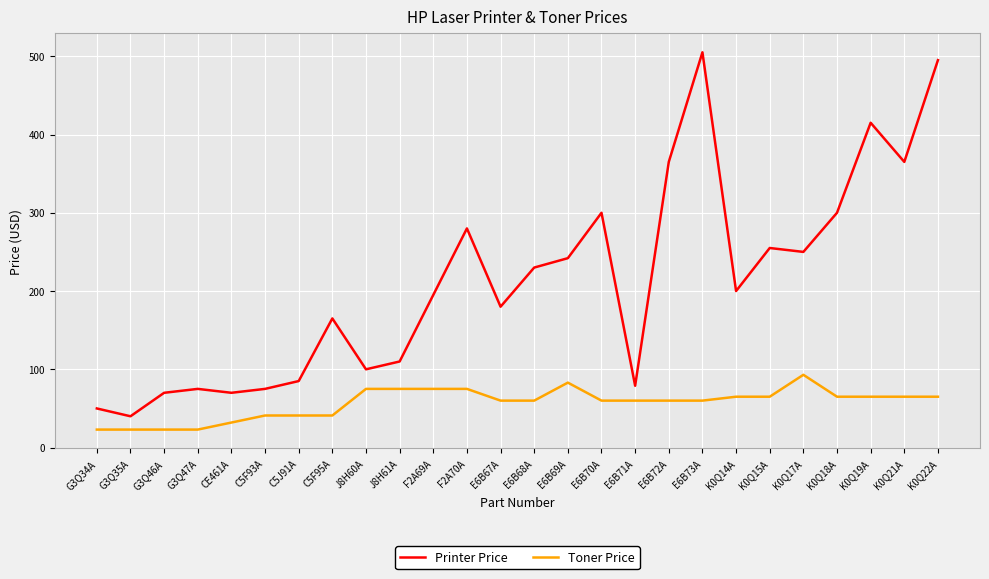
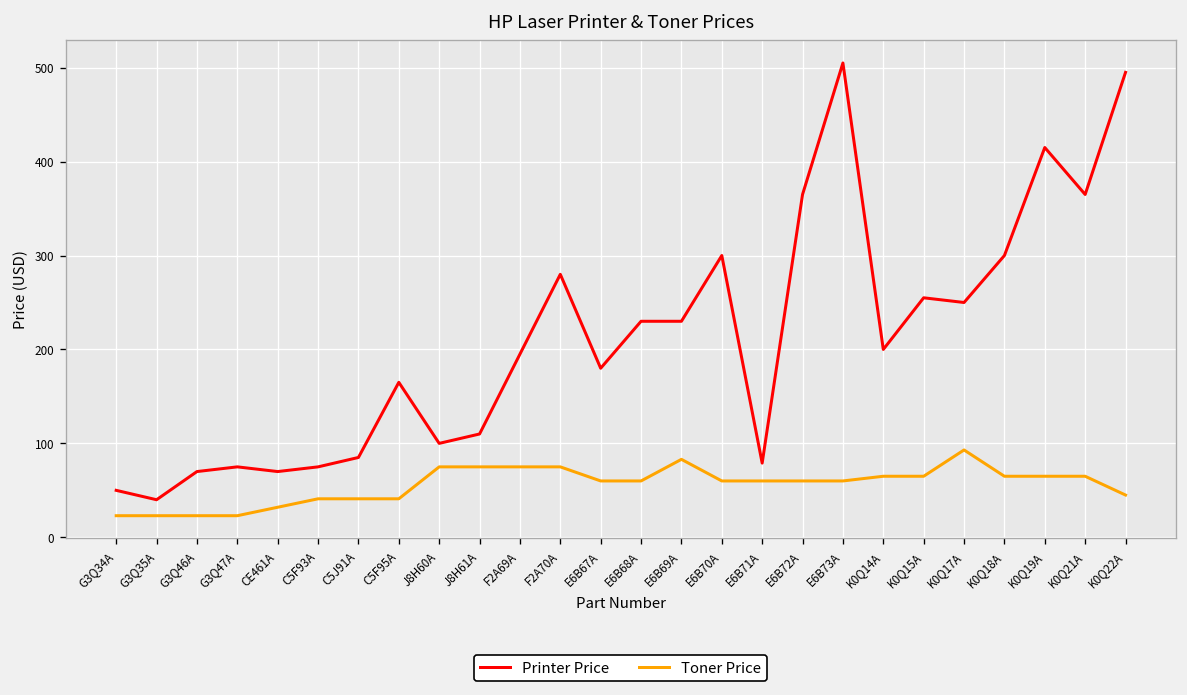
Printer Price, E6B69A: 240 -> 230
Toner Price, K0Q22A: 70 -> 50
